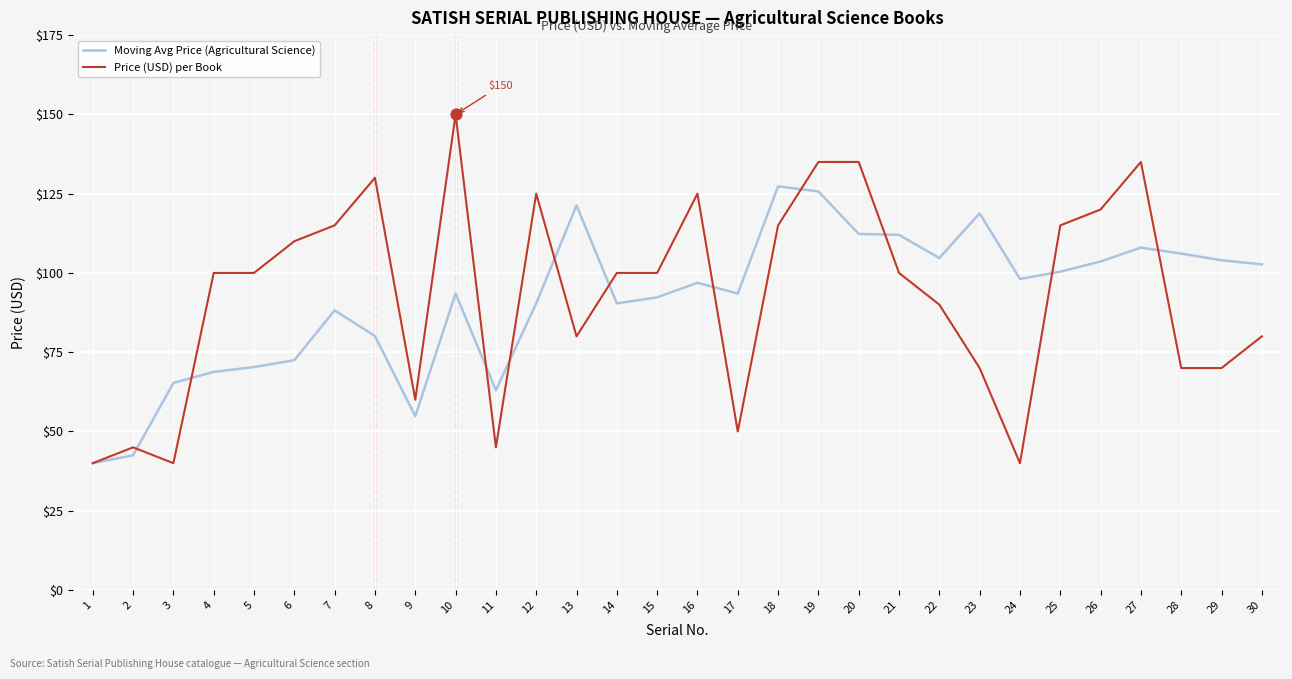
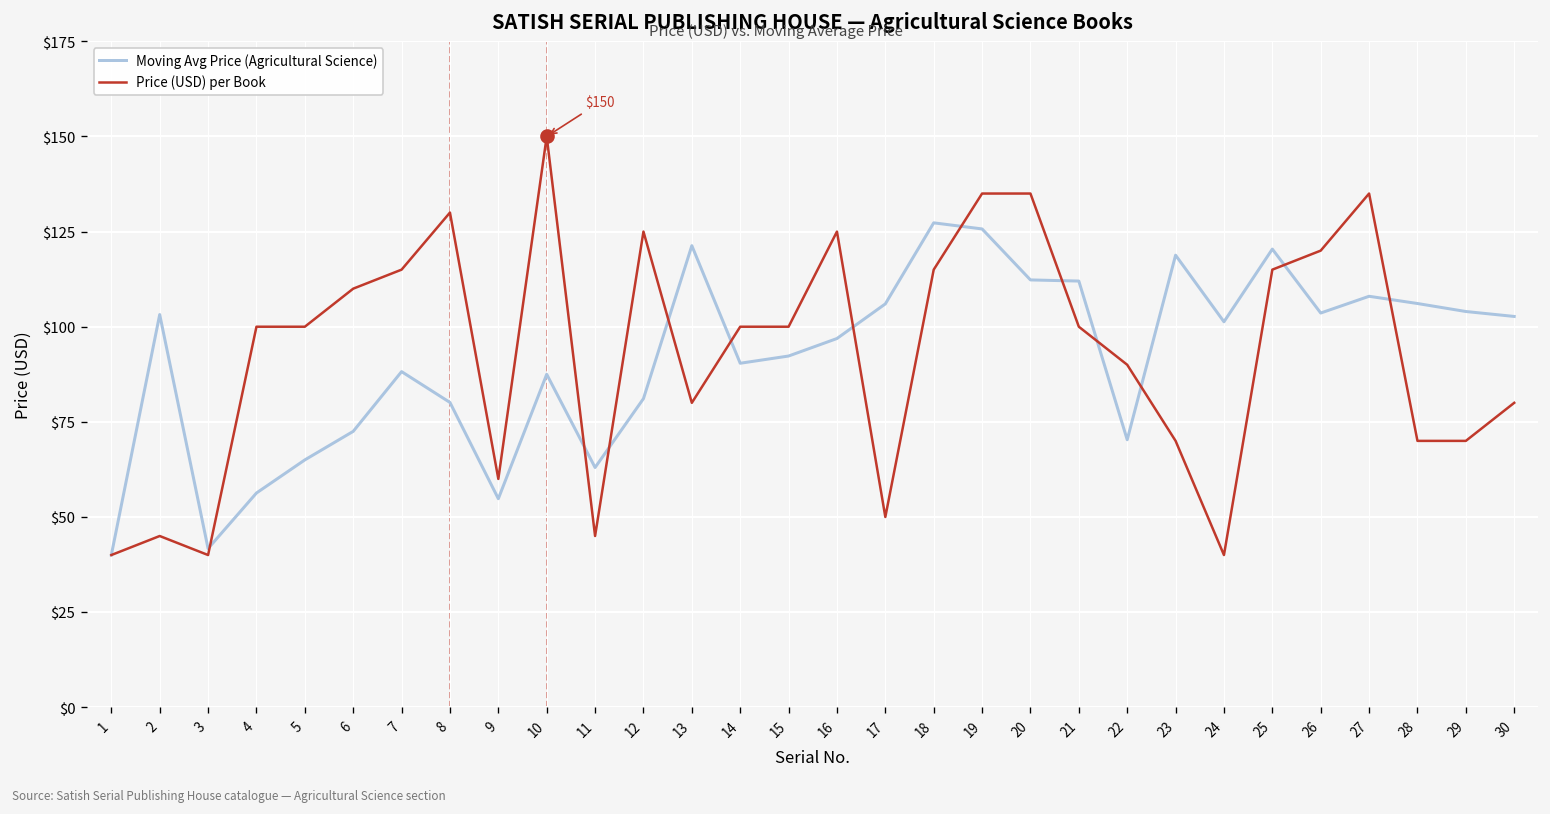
Moving Avg Price (Agricultural Science), 2: $43 -> $103
Moving Avg Price (Agricultural Science), 3: $65 -> $42
Moving Avg Price (Agricultural Science), 4: $69 -> $56
Moving Avg Price (Agricultural Science), 5: $70 -> $65
Moving Avg Price (Agricultural Science), 10: $94 -> $88
Moving Avg Price (Agricultural Science), 12: $90 -> $81
Moving Avg Price (Agricultural Science), 17: $94 -> $106
Moving Avg Price (Agricultural Science), 22: $105 -> $70
Moving Avg Price (Agricultural Science), 24: $98 -> $101
Moving Avg Price (Agricultural Science), 25: $100 -> $120
